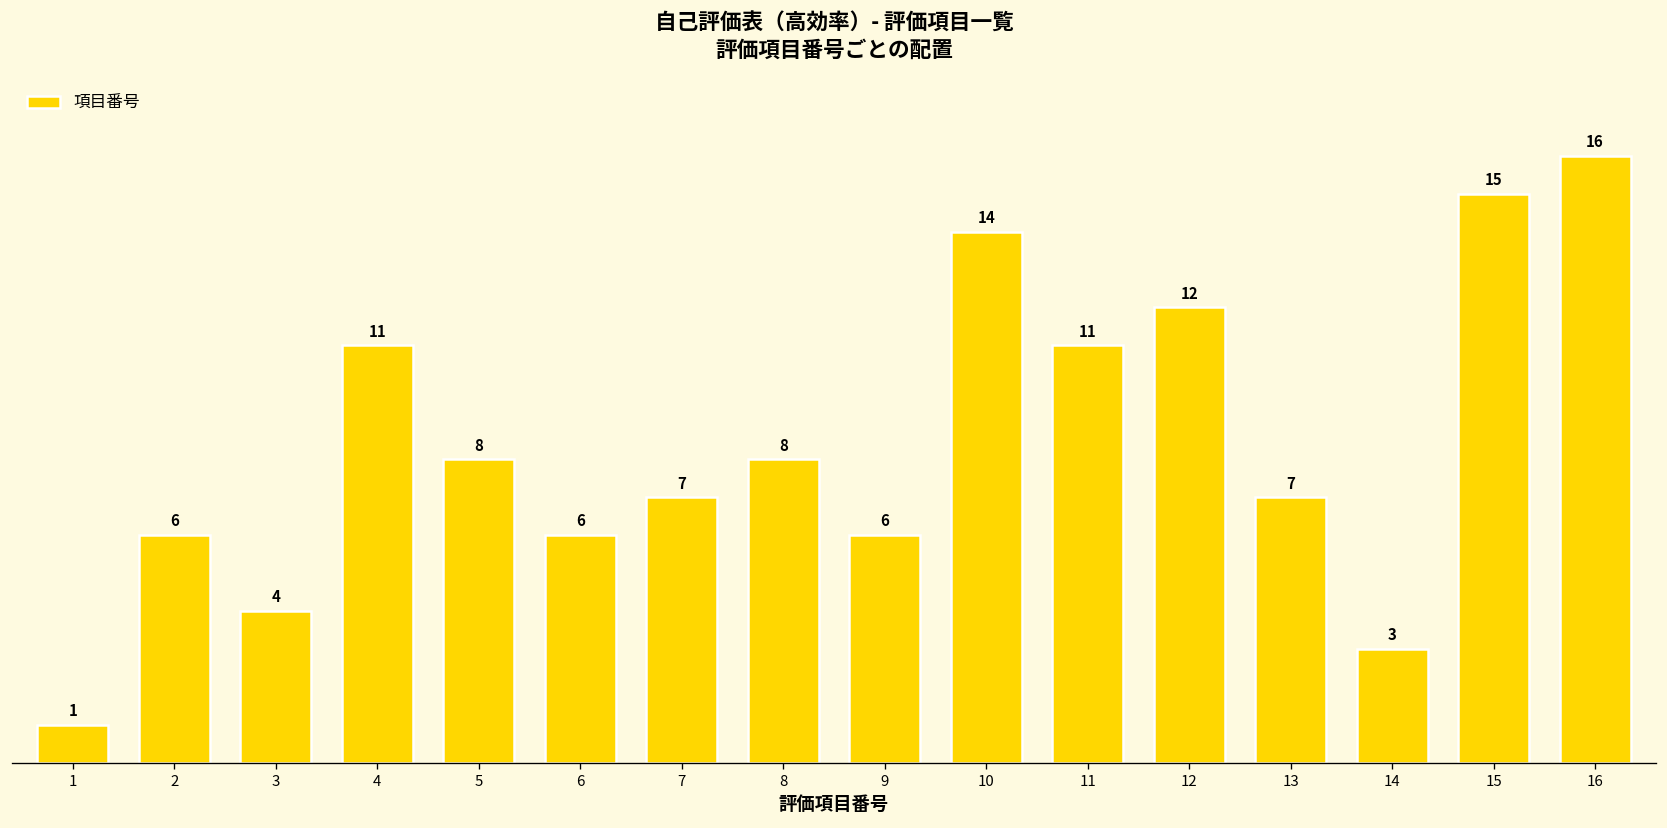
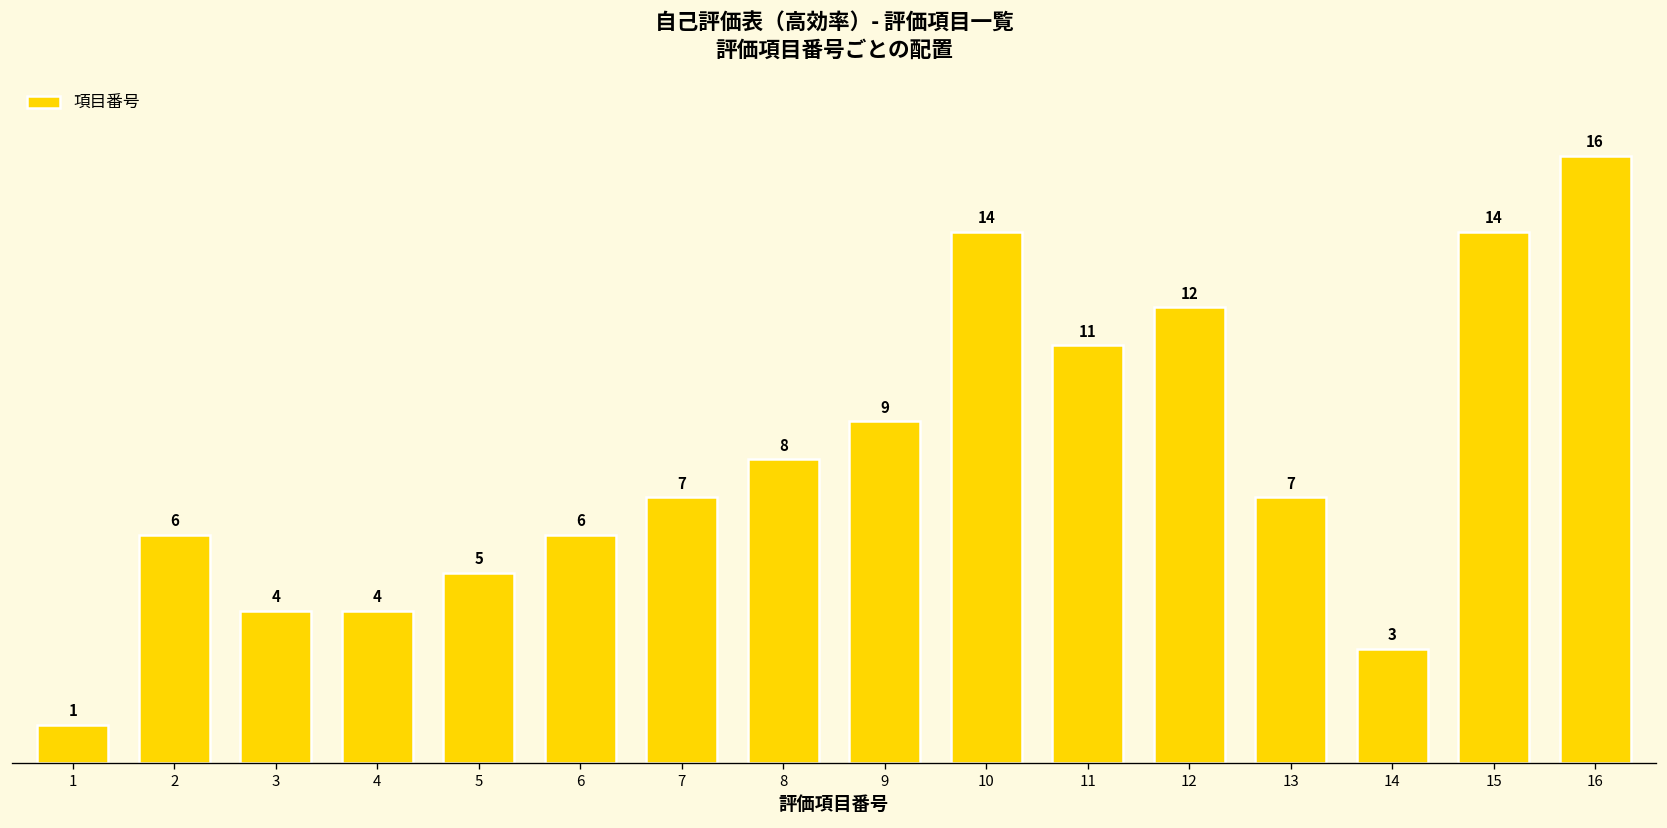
4: 11 -> 4
5: 8 -> 5
9: 6 -> 9
15: 15 -> 14
